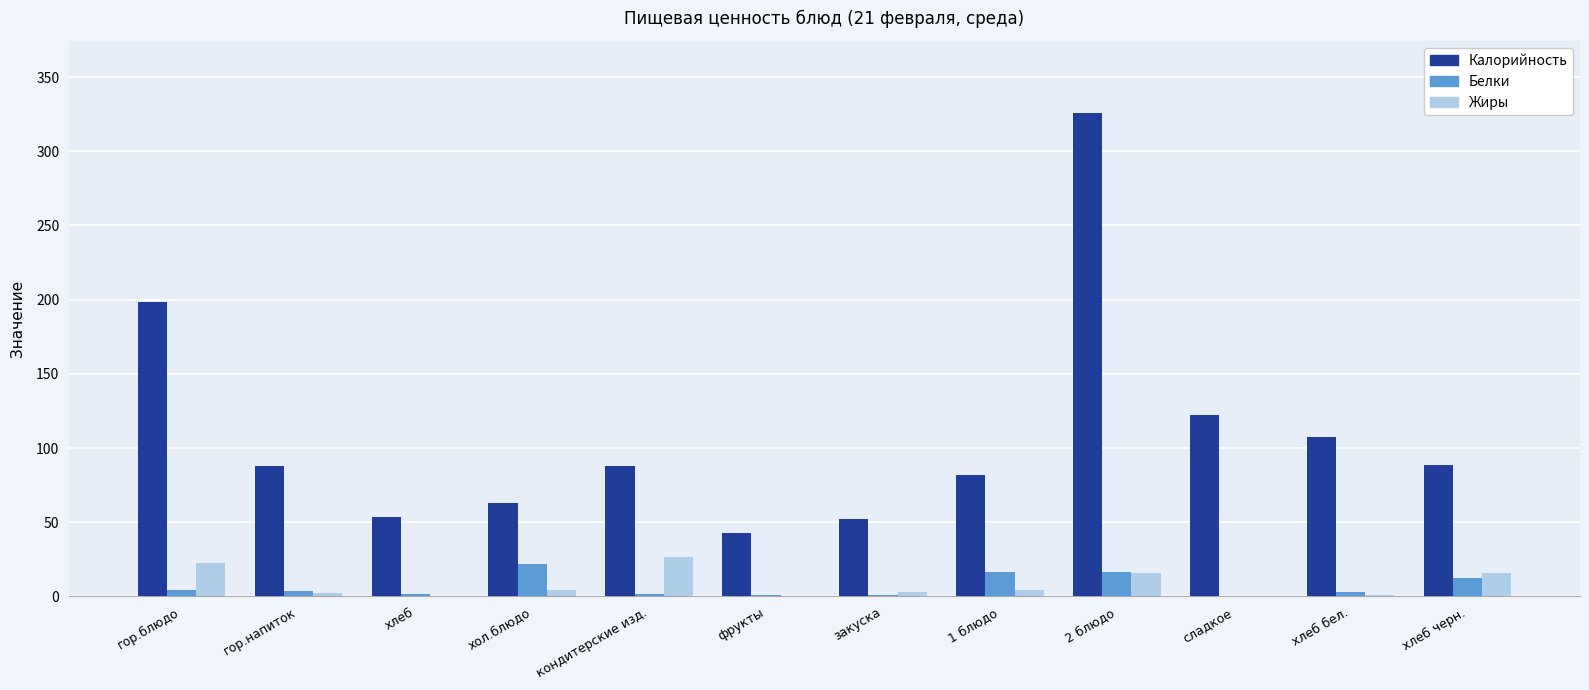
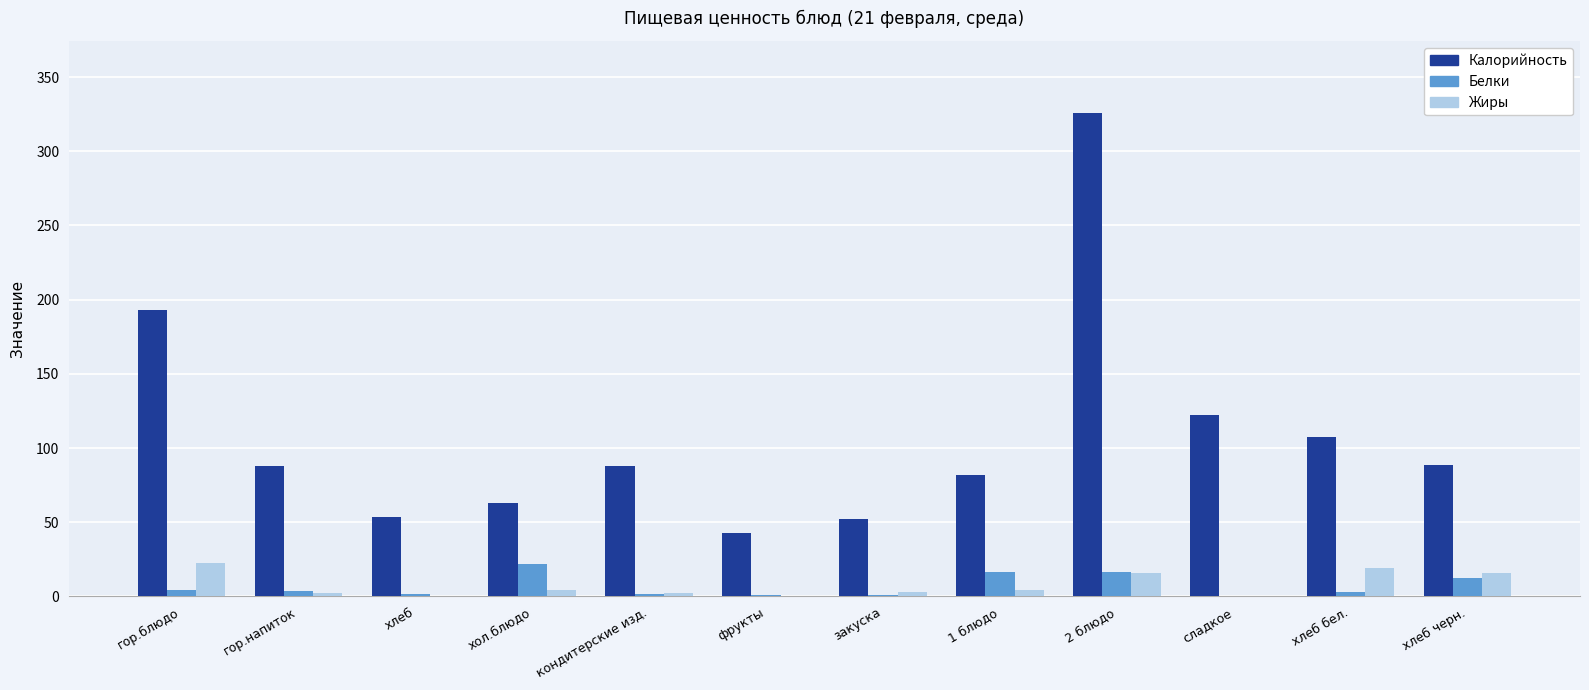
Калорийность, гор.блюдо: 199 -> 193
Жиры, кондитерские изд.: 27 -> 3
Жиры, хлеб бел.: 1 -> 20
